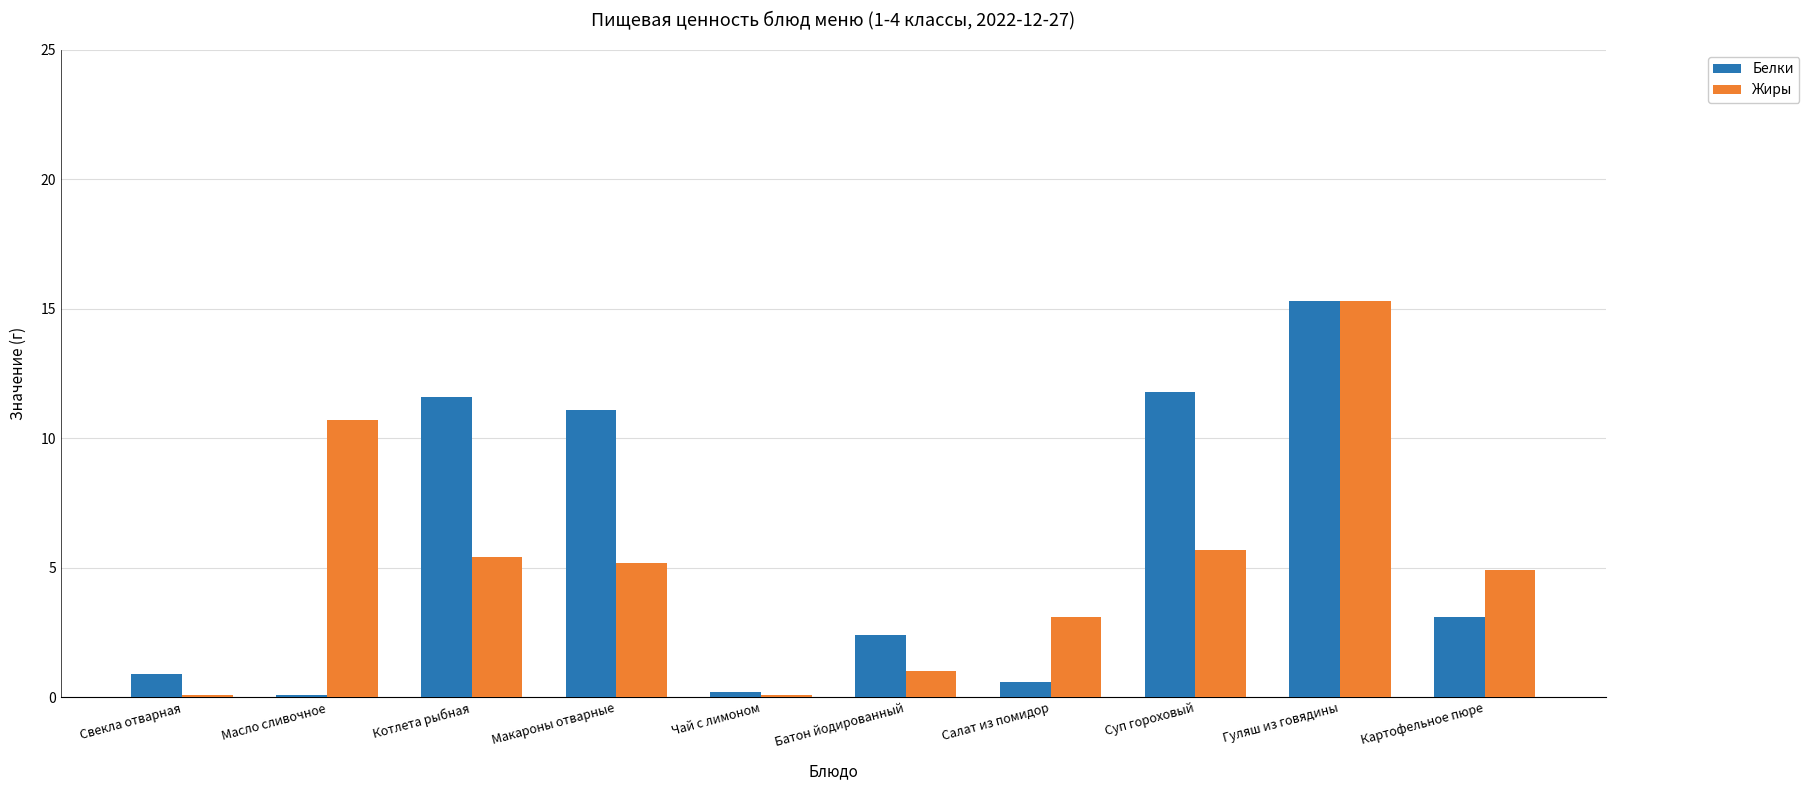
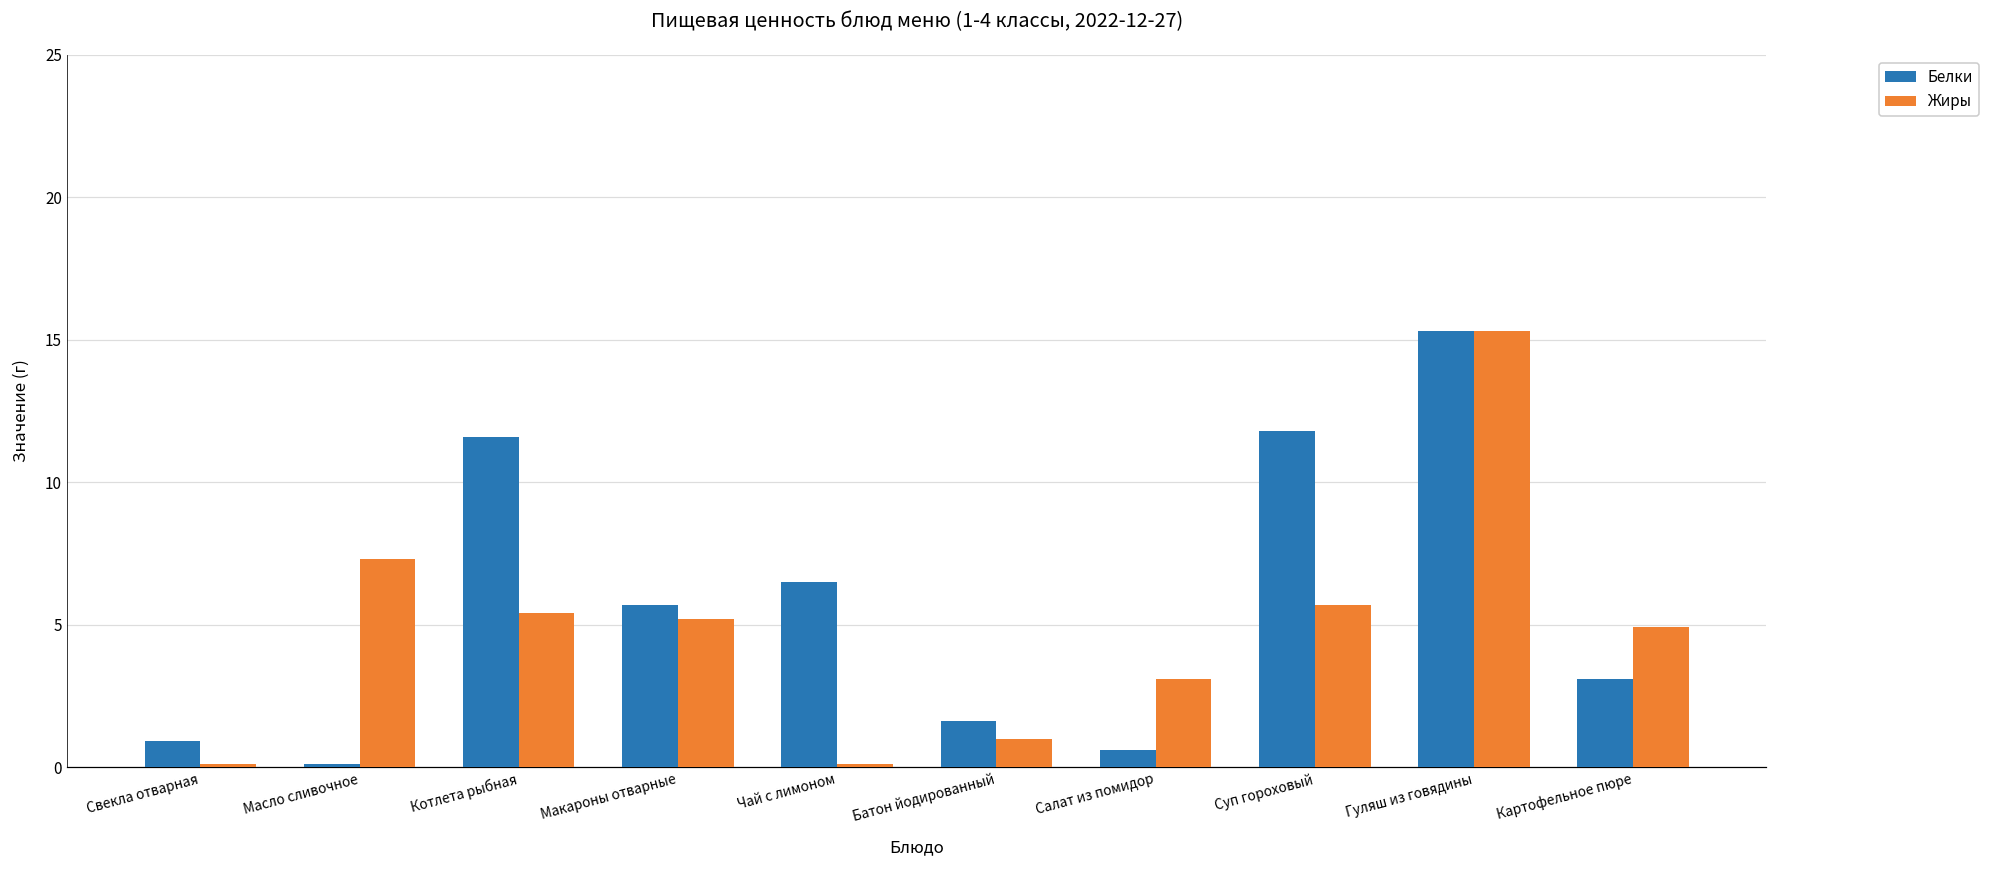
Жиры, Масло сливочное: 10.7 -> 7.3
Белки, Макароны отварные: 11.1 -> 5.7
Белки, Чай с лимоном: 0.2 -> 6.5
Белки, Батон йодированный: 2.4 -> 1.6
